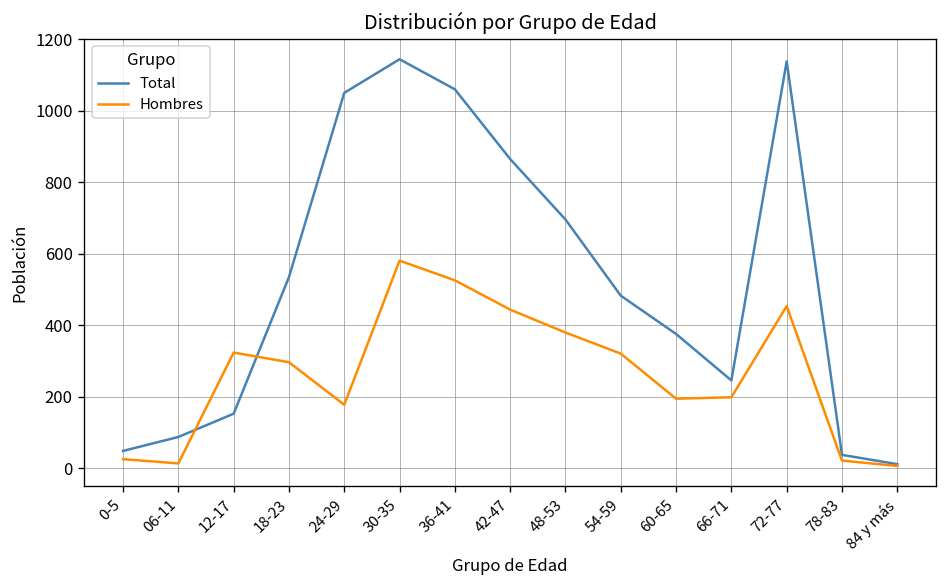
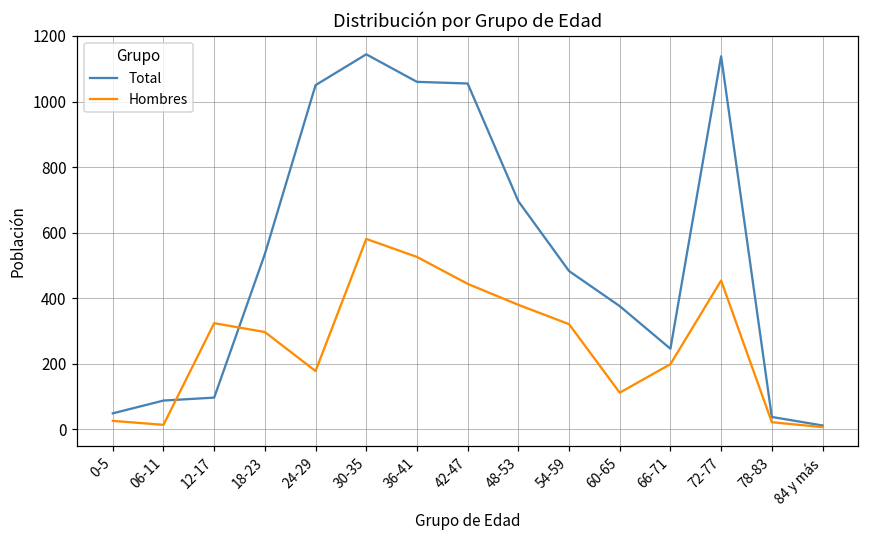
Total, 12-17: 150 -> 100
Total, 42-47: 870 -> 1060
Hombres, 60-65: 200 -> 110
